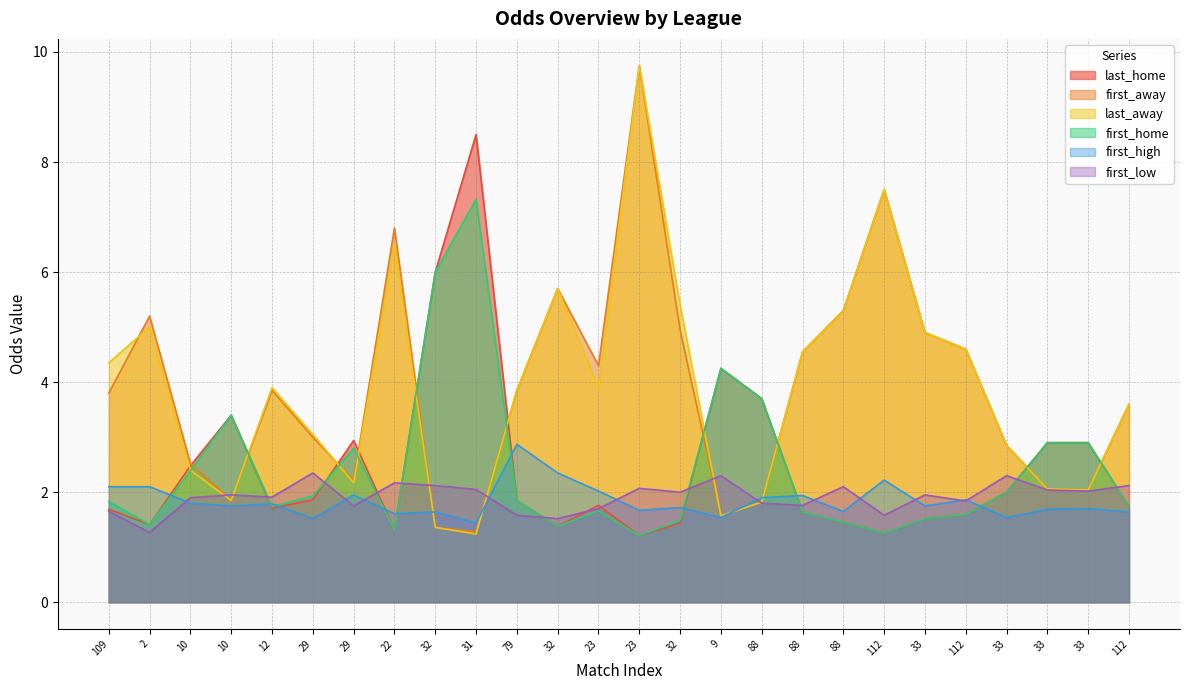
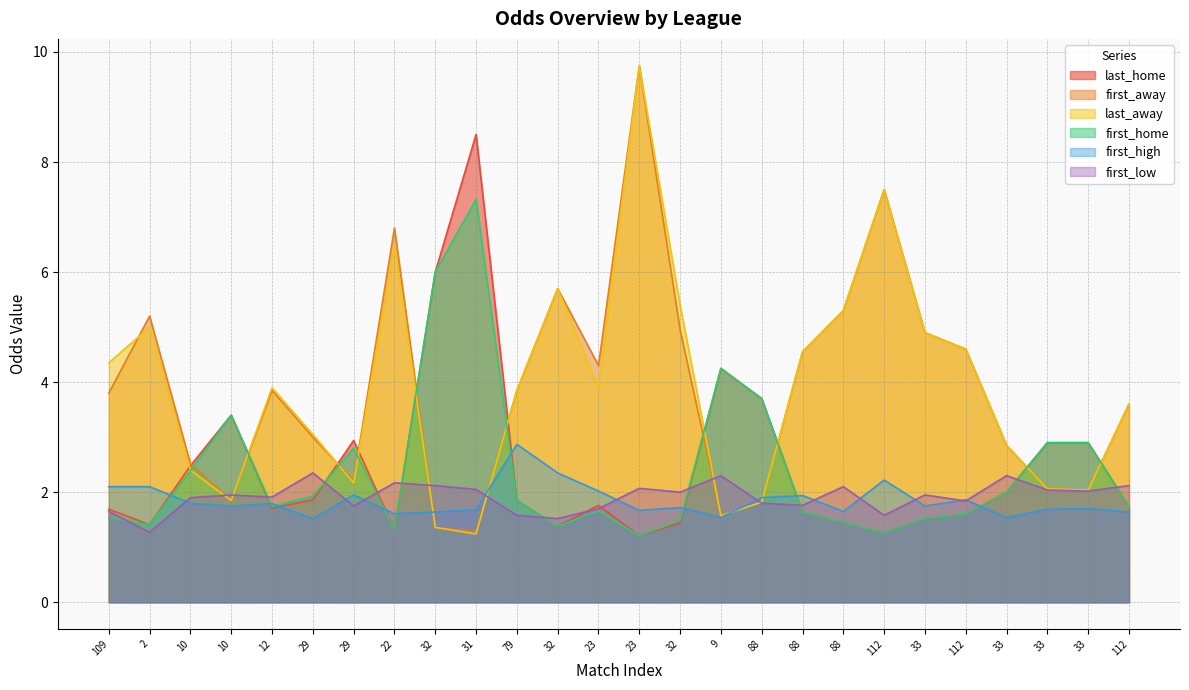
first_home, 109: 1.8 -> 1.5
first_high, 31: 1.4 -> 1.7
